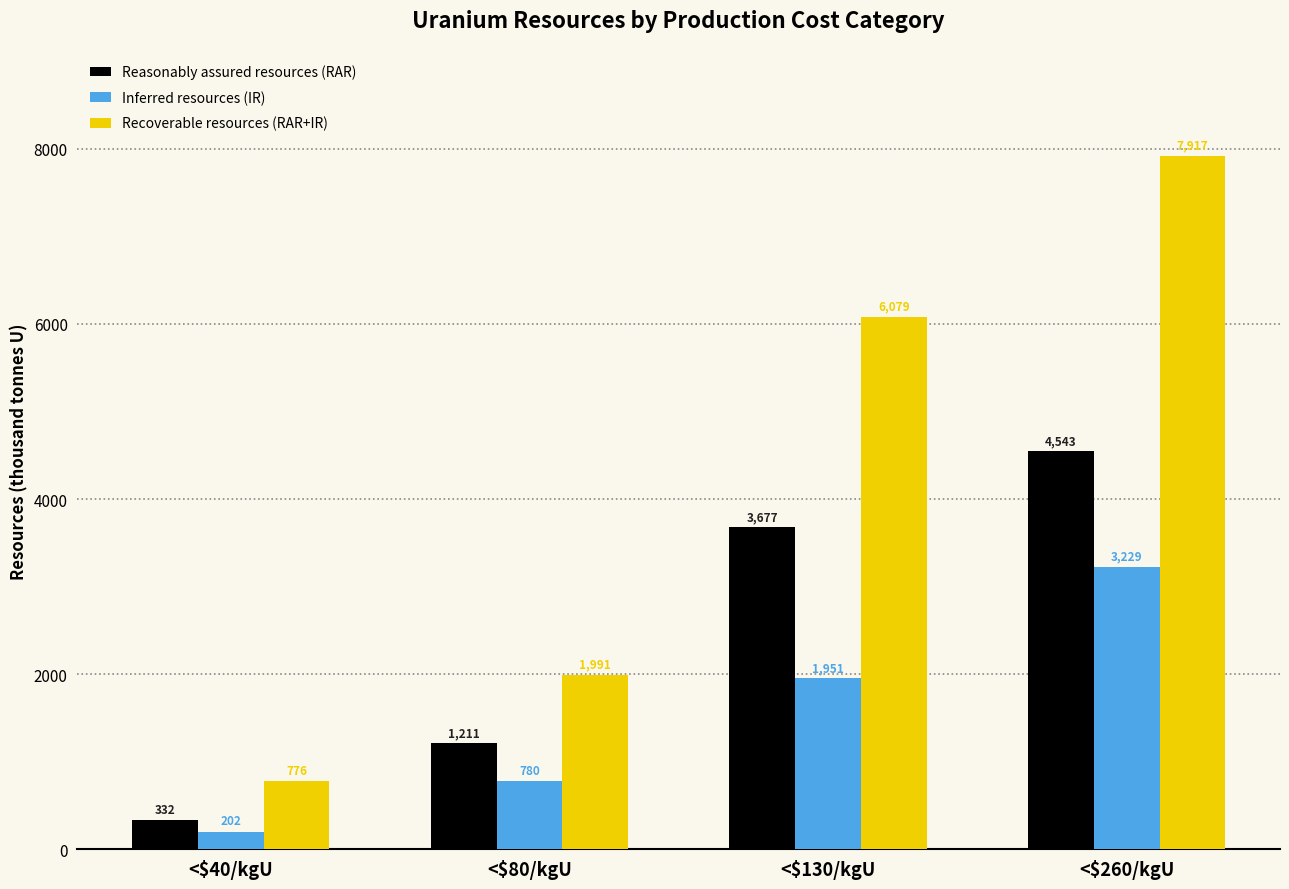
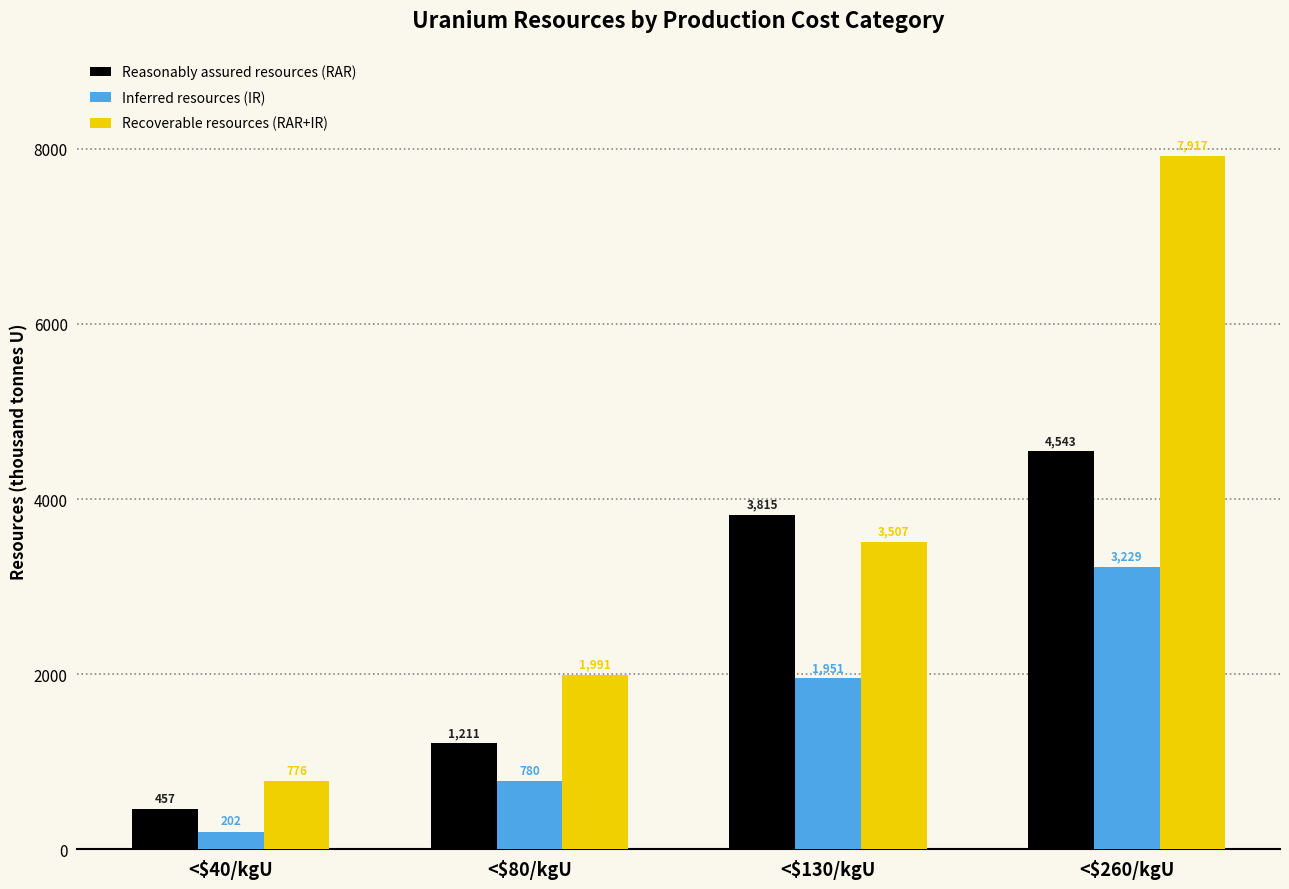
Reasonably assured resources (RAR), <$40/kgU: 332 -> 457
Reasonably assured resources (RAR), <$130/kgU: 3,677 -> 3,815
Recoverable resources (RAR+IR), <$130/kgU: 6,079 -> 3,507
